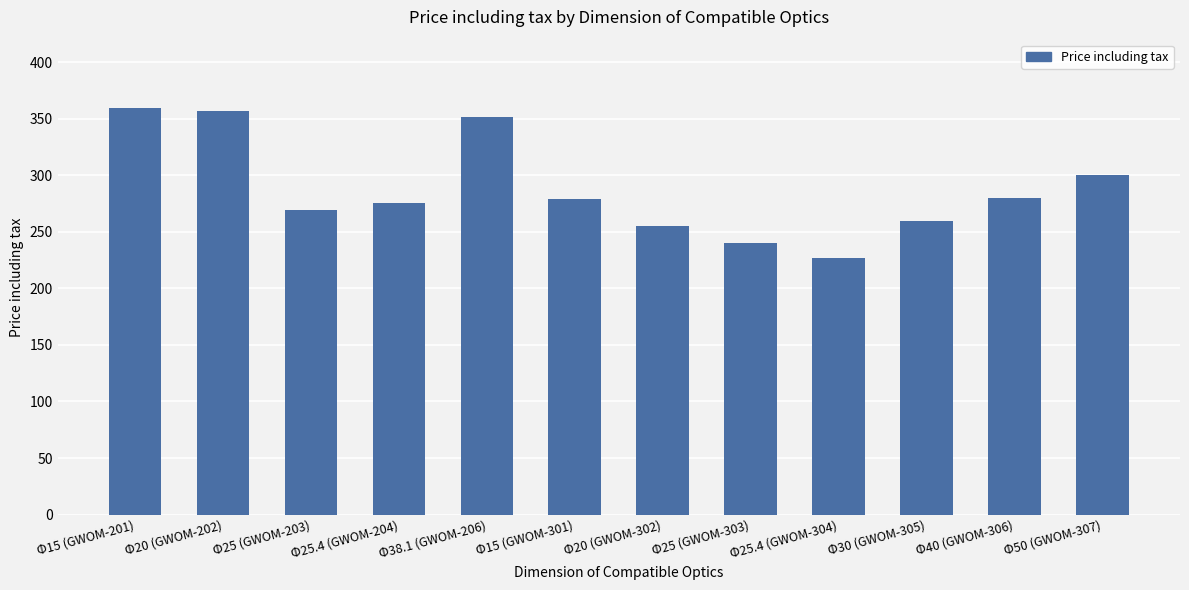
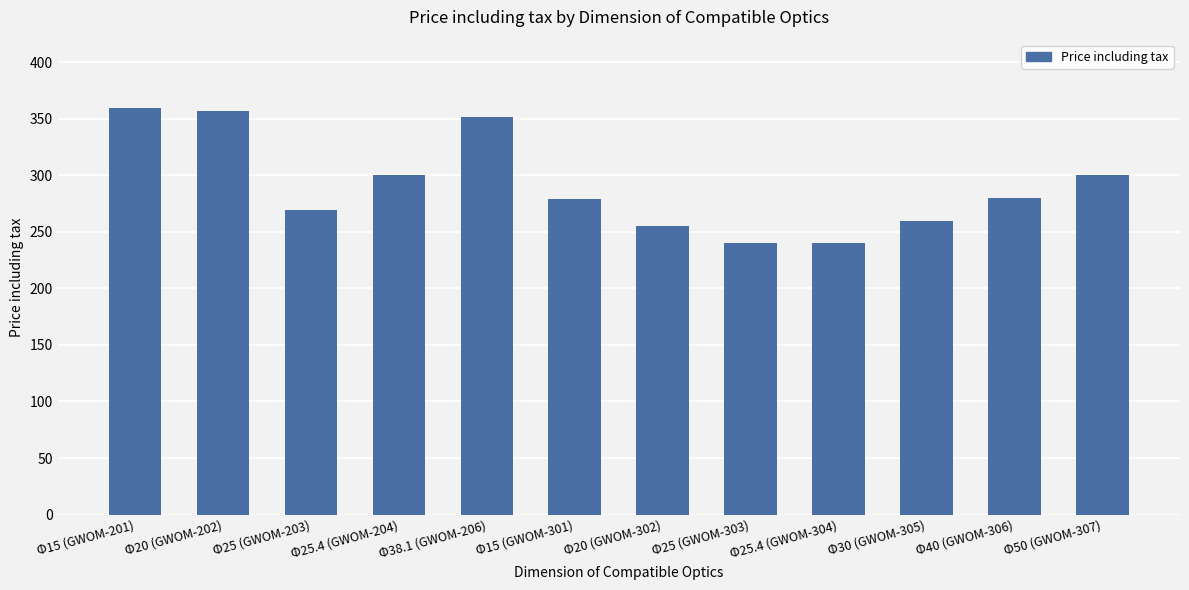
Φ25.4 (GWOM-204): 275 -> 300
Φ25.4 (GWOM-304): 227 -> 240
